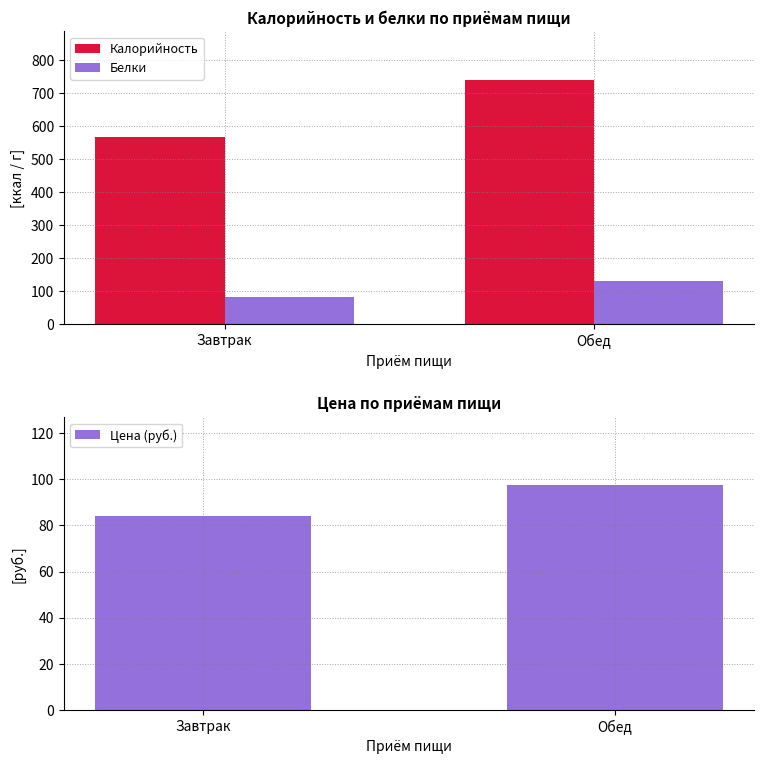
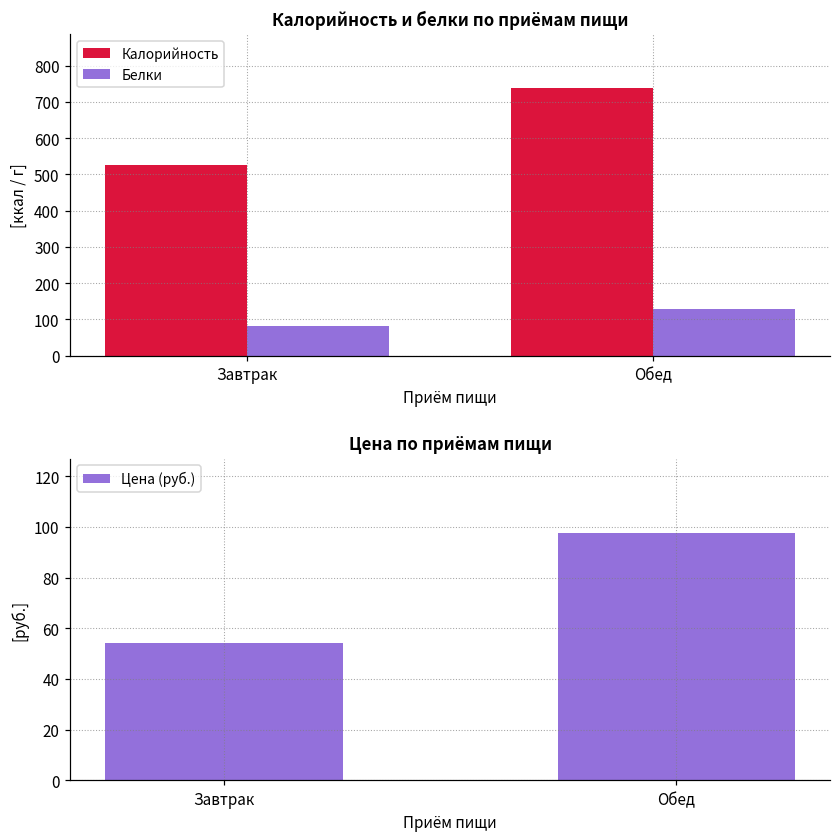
Калорийность и белки по приёмам пищи, Калорийность, Завтрак: 570 -> 520
Цена по приёмам пищи, Завтрак: 84 -> 54
